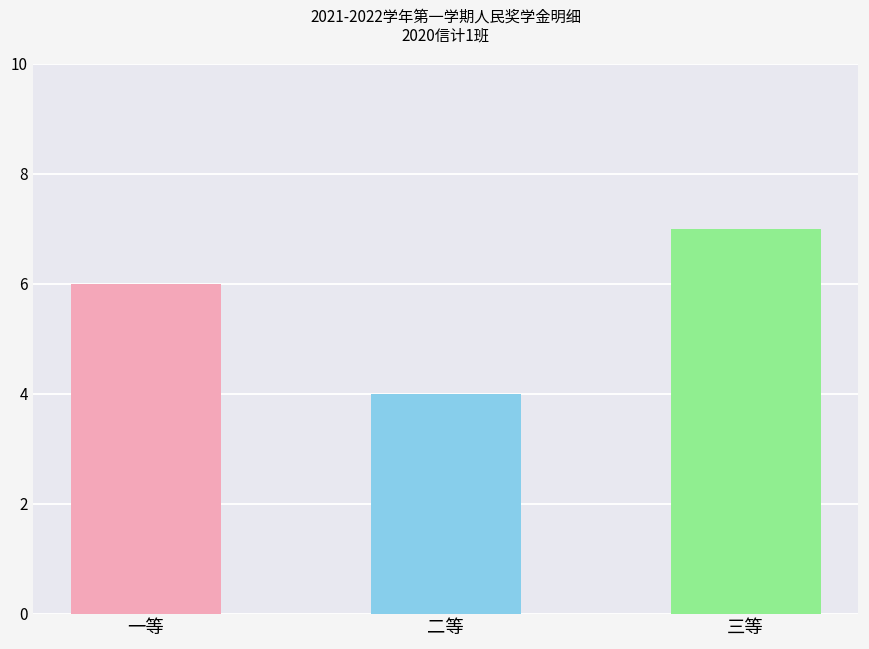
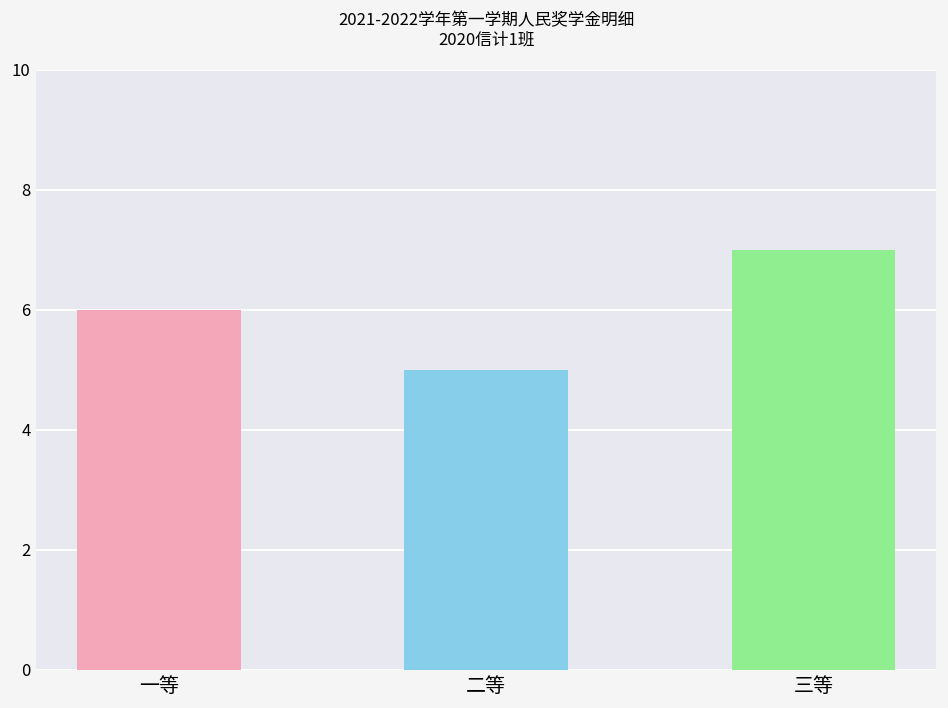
二等: 4 -> 5
